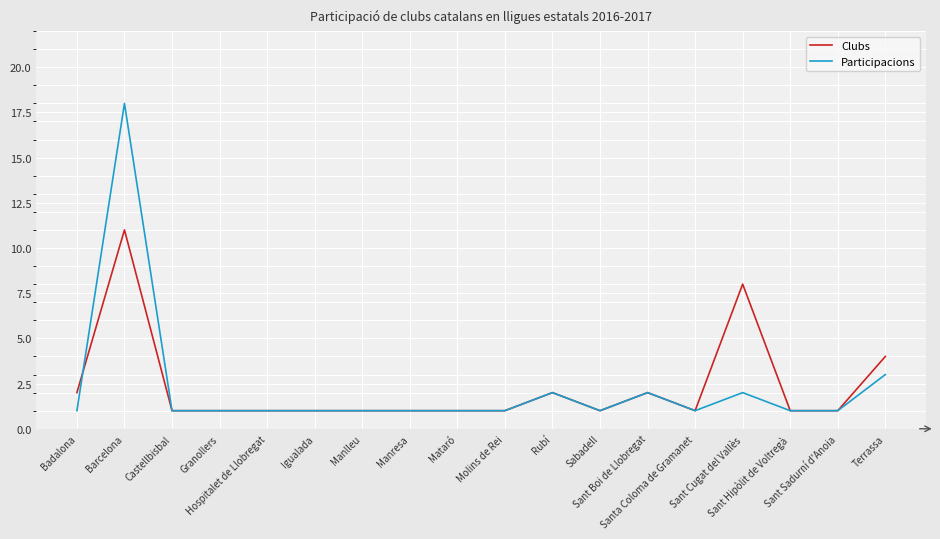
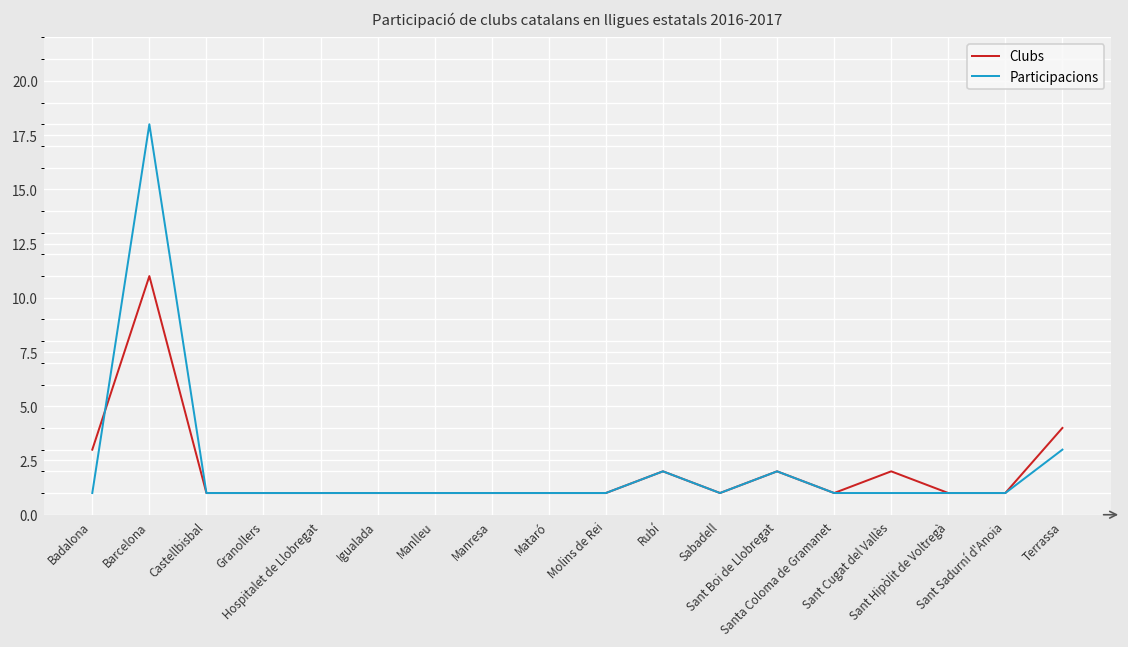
Clubs, Badalona: 2 -> 3
Clubs, Sant Cugat del Vallès: 8 -> 2
Participacions, Sant Cugat del Vallès: 2 -> 1
